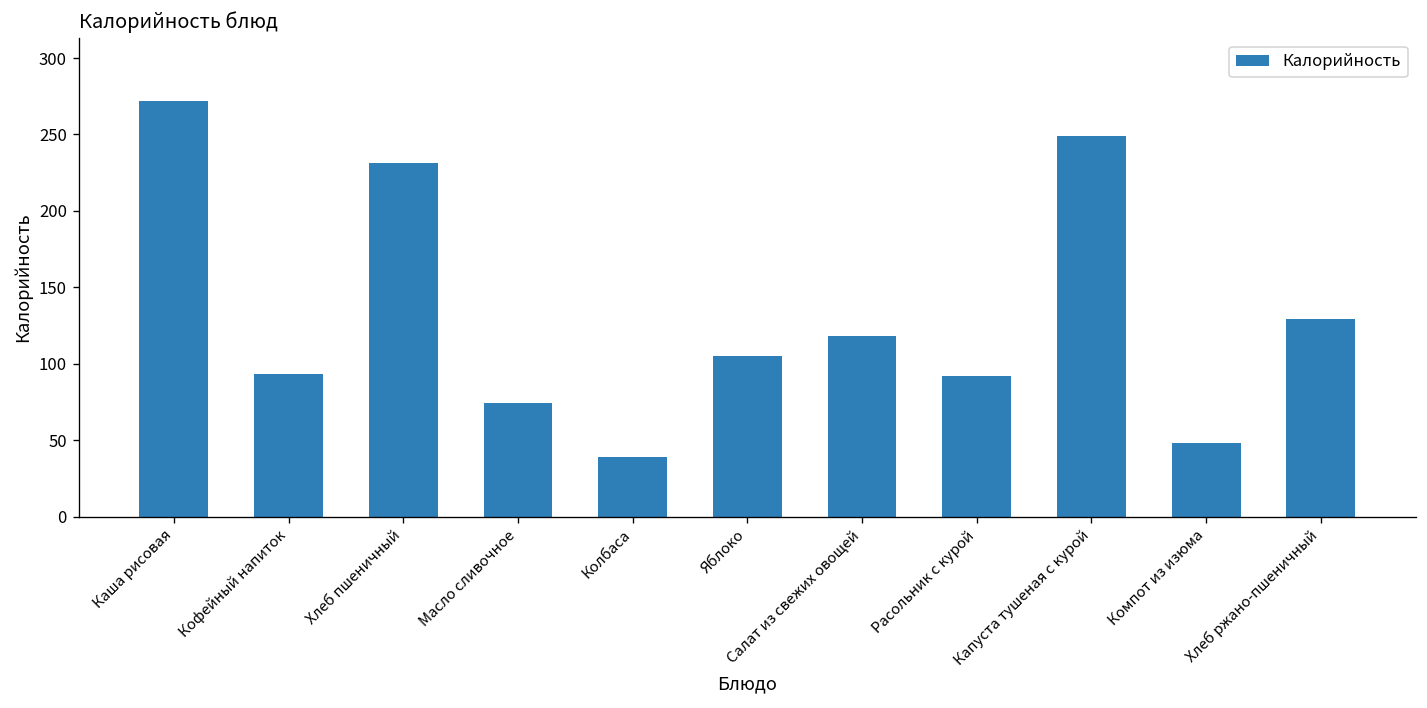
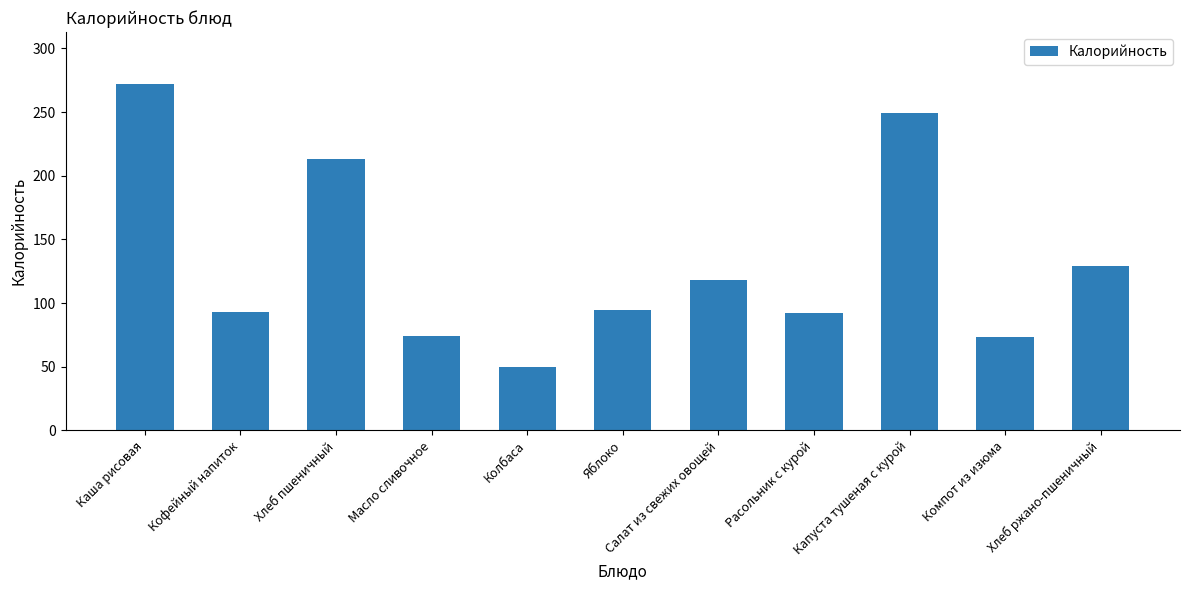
Хлеб пшеничный: 231 -> 213
Колбаса: 39 -> 50
Яблоко: 105 -> 95
Компот из изюма: 48 -> 73
